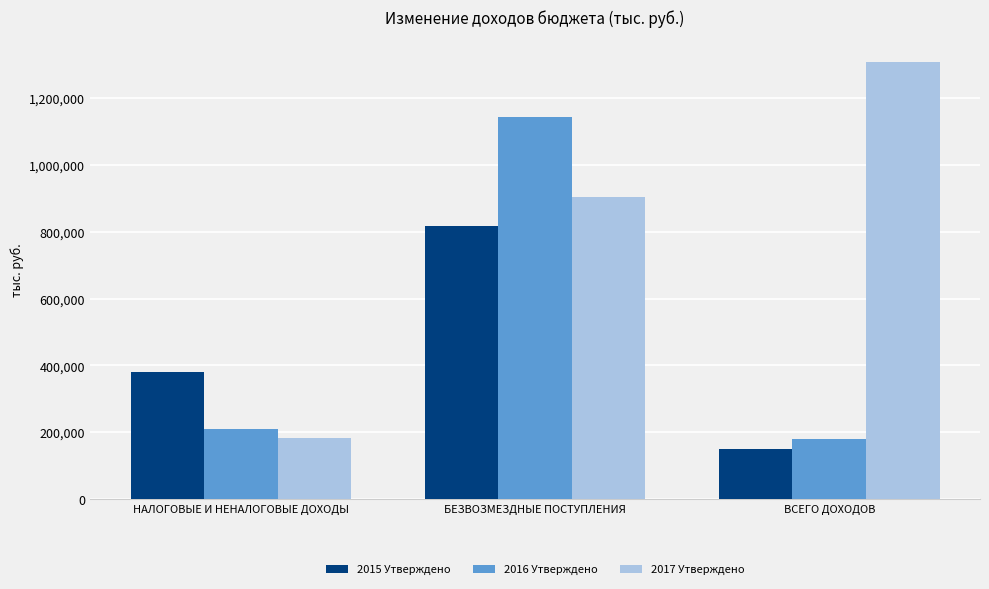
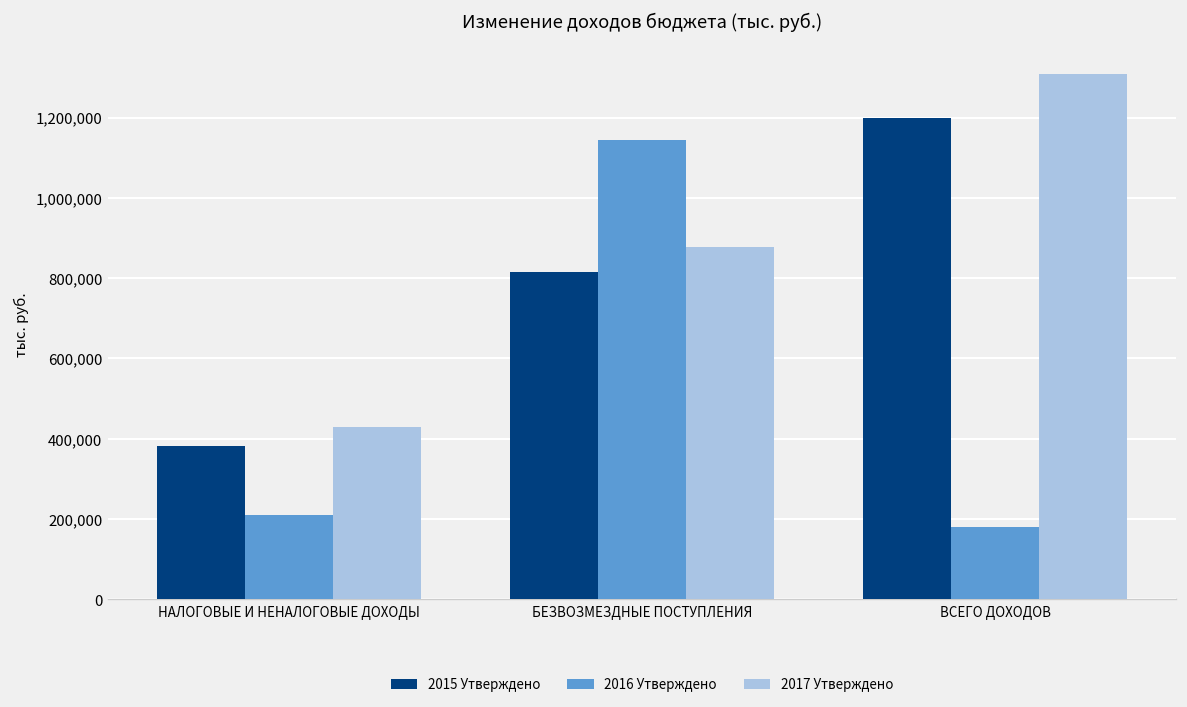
2017 Утверждено, НАЛОГОВЫЕ И НЕНАЛОГОВЫЕ ДОХОДЫ: 180,000 -> 430,000
2017 Утверждено, БЕЗВОЗМЕЗДНЫЕ ПОСТУПЛЕНИЯ: 900,000 -> 880,000
2015 Утверждено, ВСЕГО ДОХОДОВ: 150,000 -> 1,200,000
